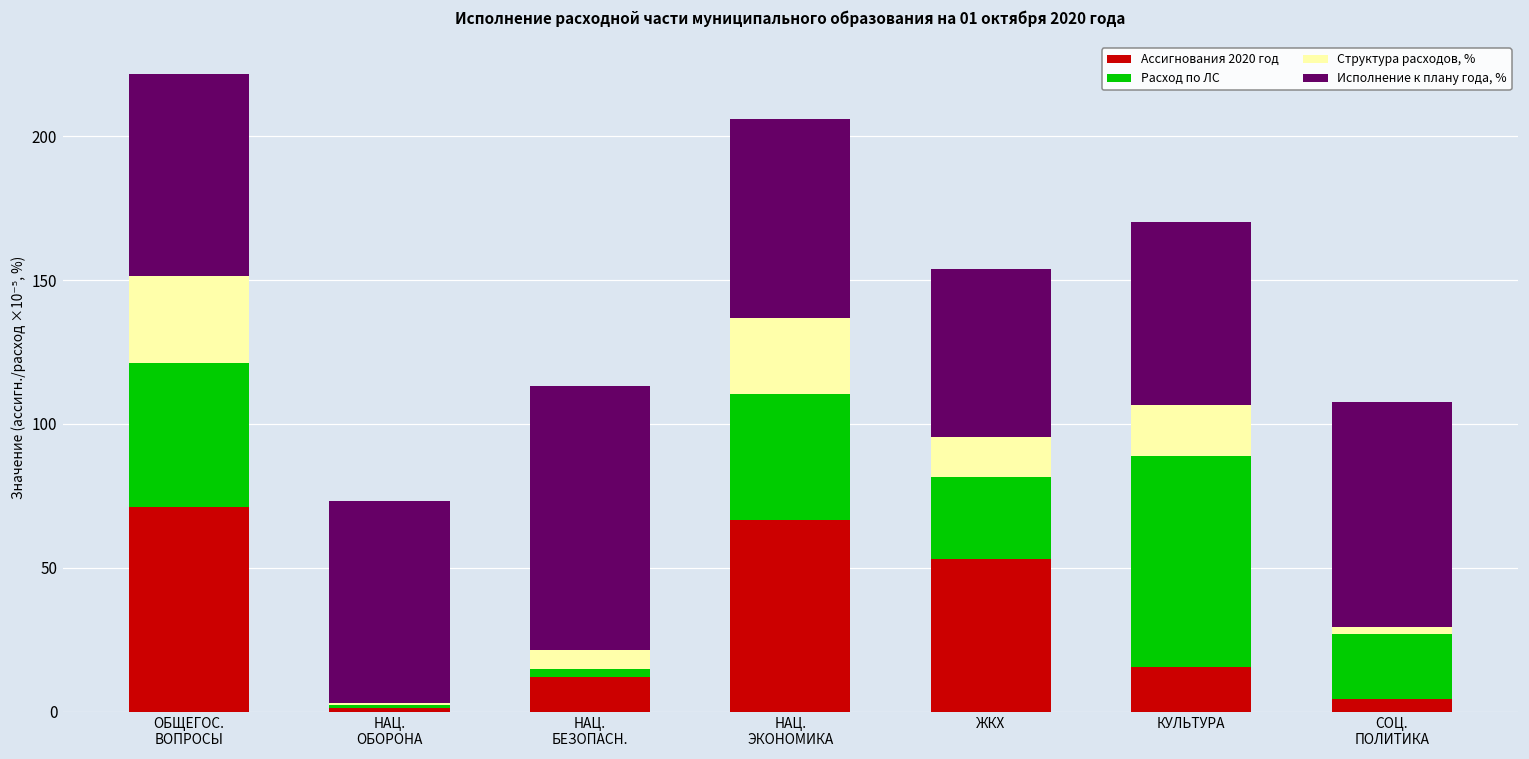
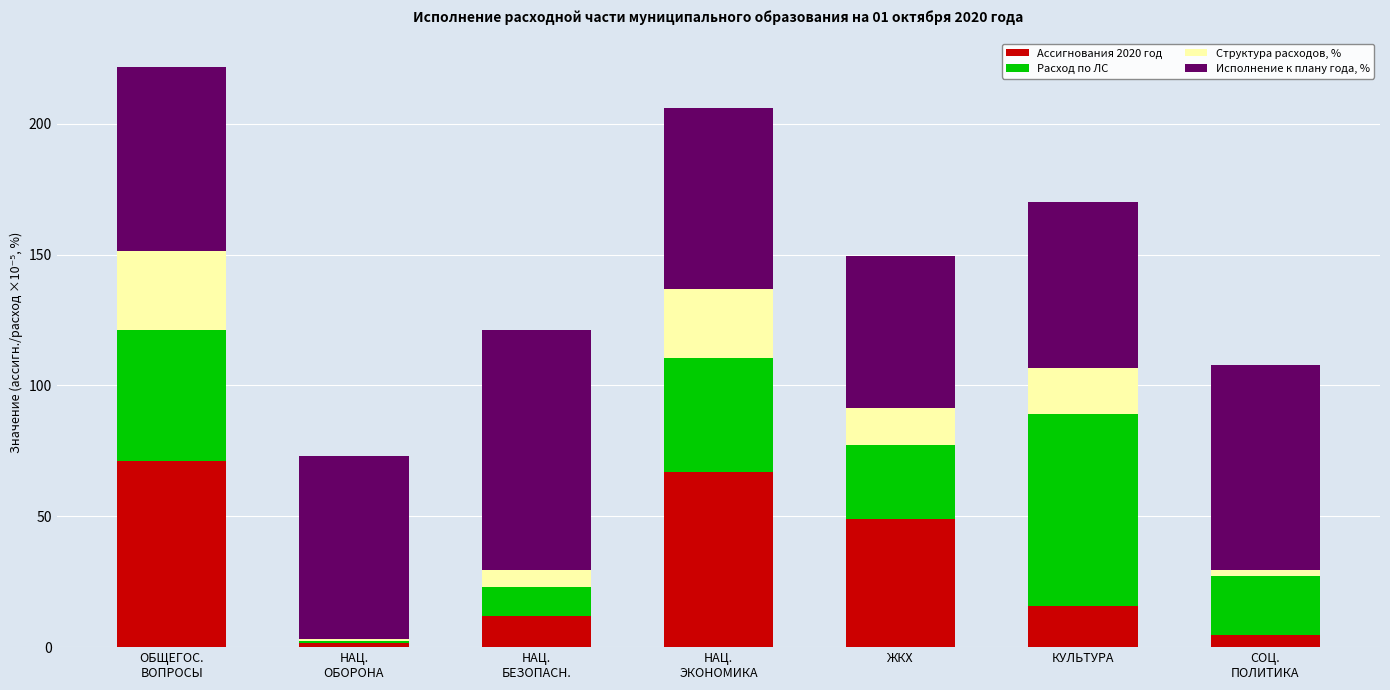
Расход по ЛС, НАЦ. БЕЗОПАСН.: 3 -> 11
Ассигнования 2020 год, ЖКХ: 53 -> 49
